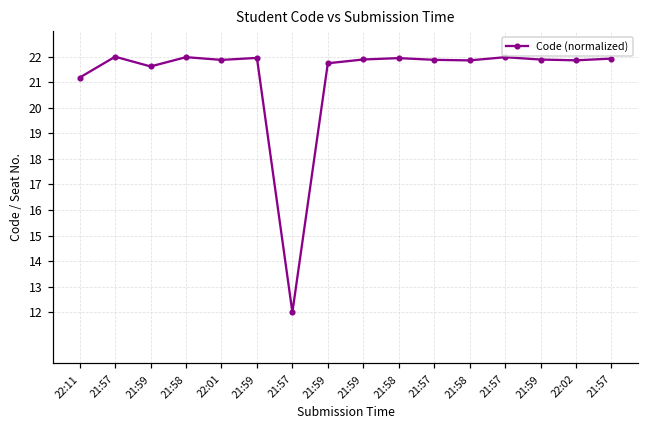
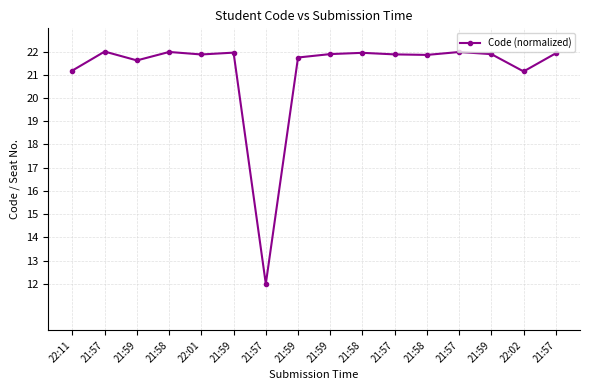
22:02: 21.9 -> 21.1
